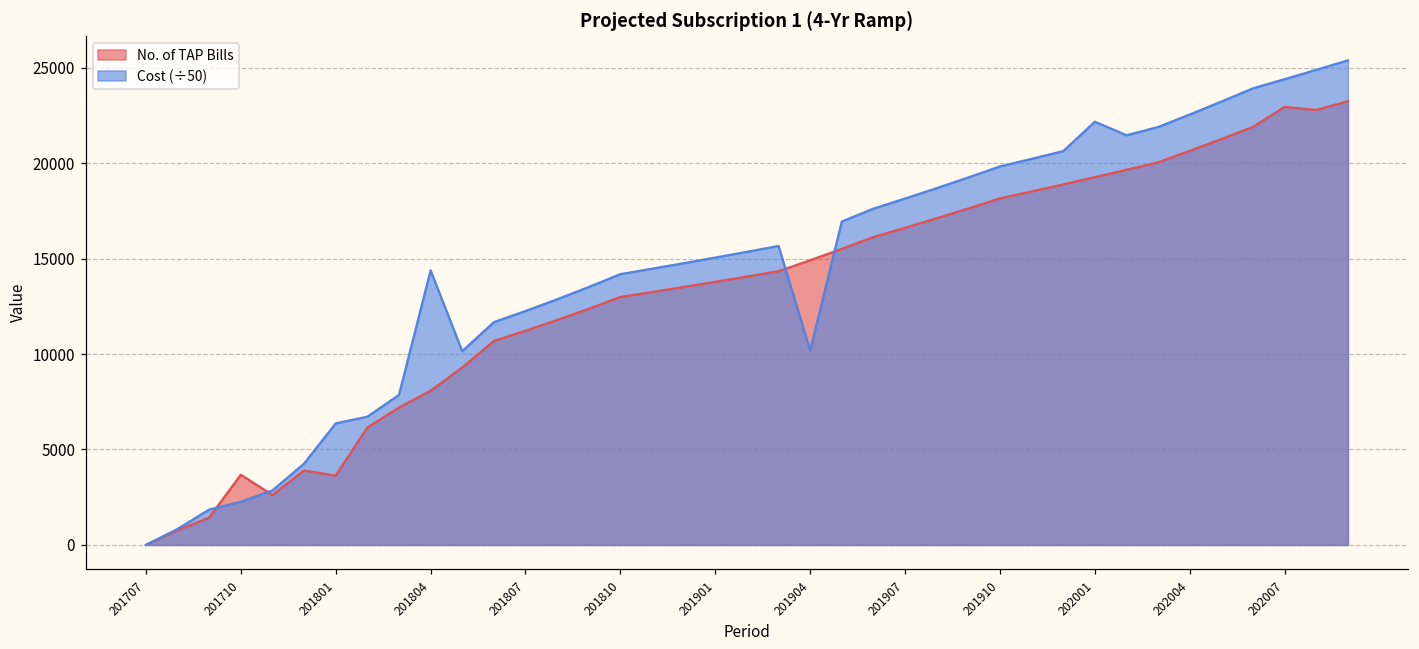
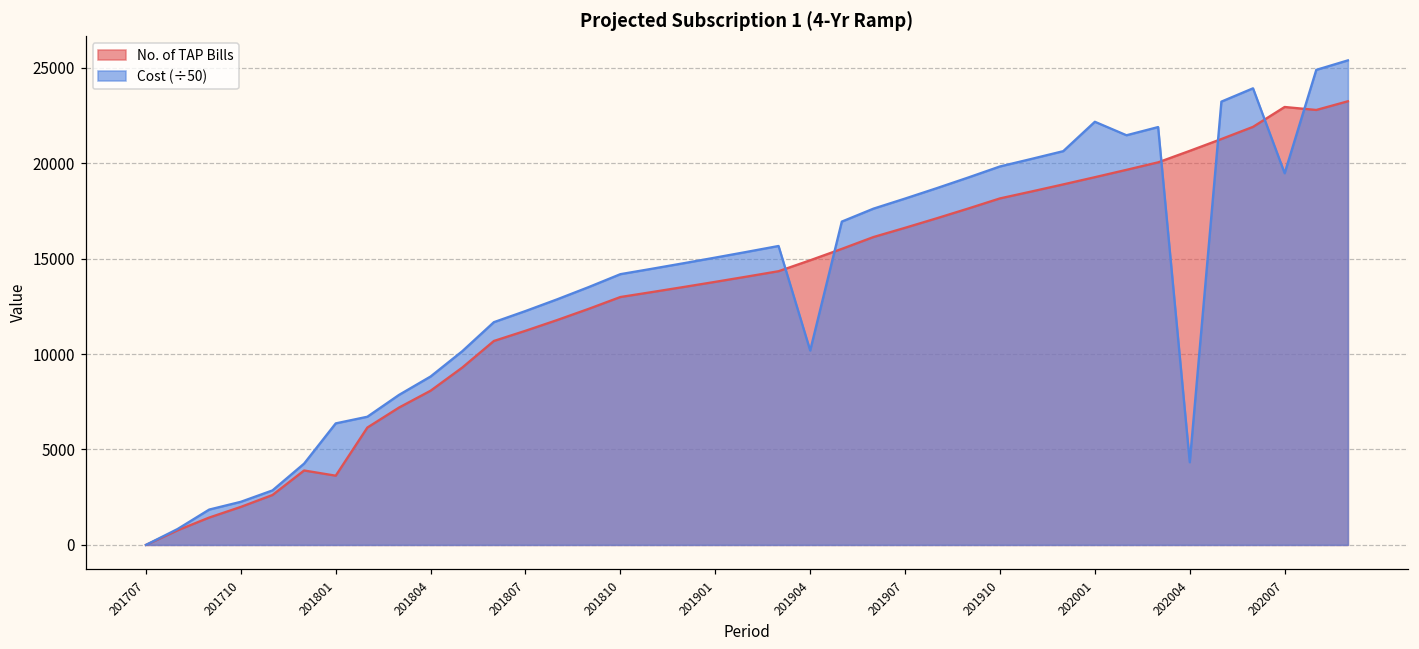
No. of TAP Bills, 201710: 3700 -> 2000
Cost (÷50), 201804: 14400 -> 8800
Cost (÷50), 202004: 22600 -> 4300
Cost (÷50), 202007: 24400 -> 19500
